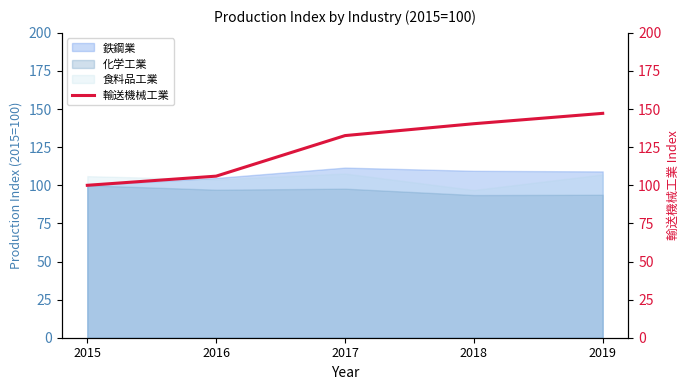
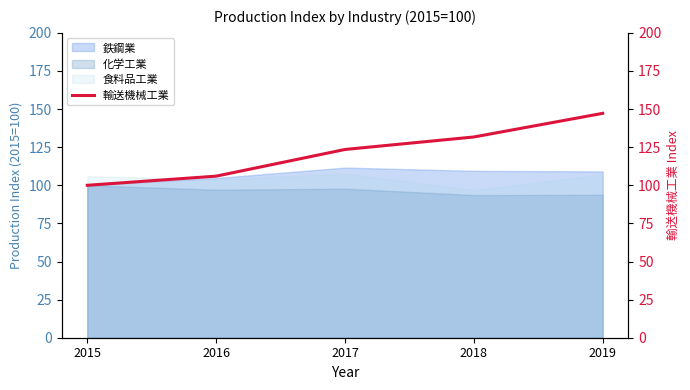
輸送機械工業, 2017: 133 -> 124
輸送機械工業, 2018: 140 -> 132
